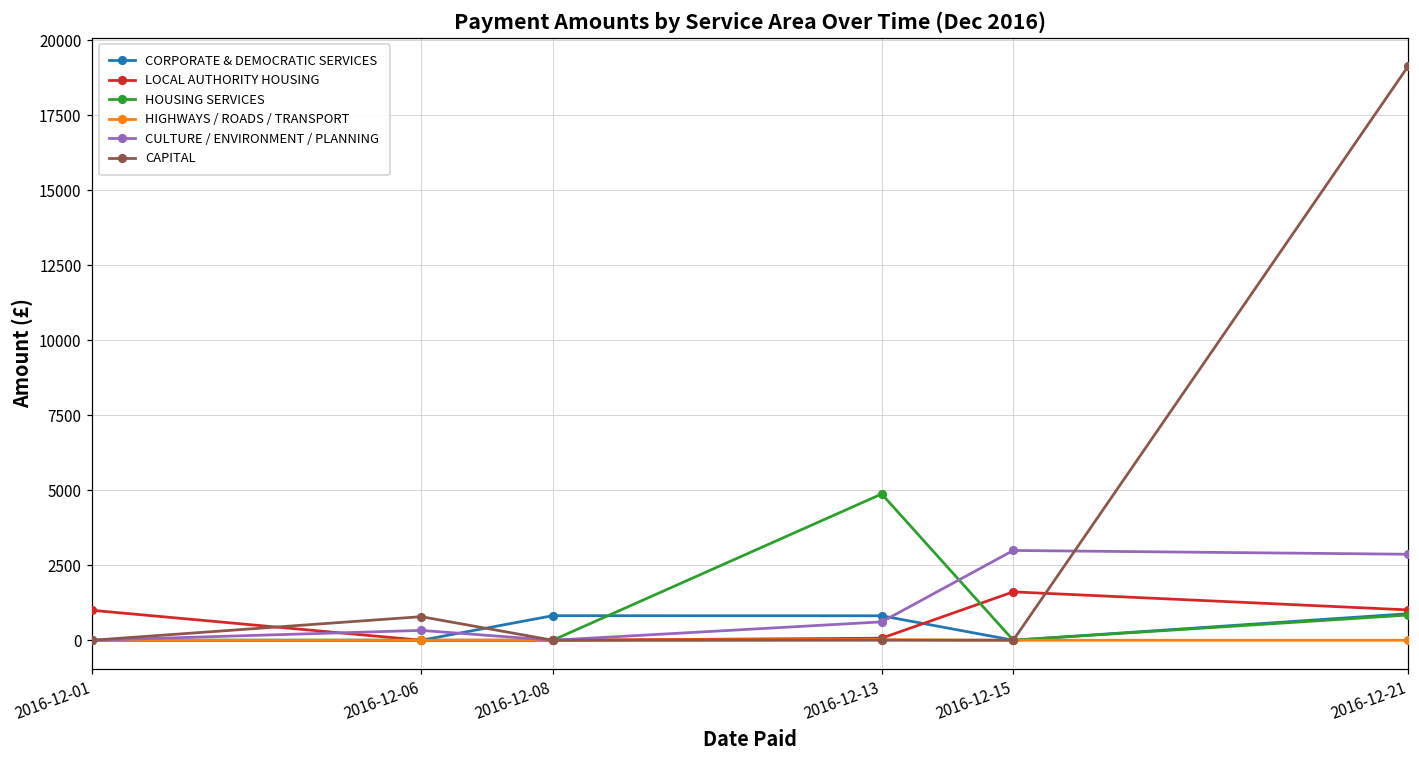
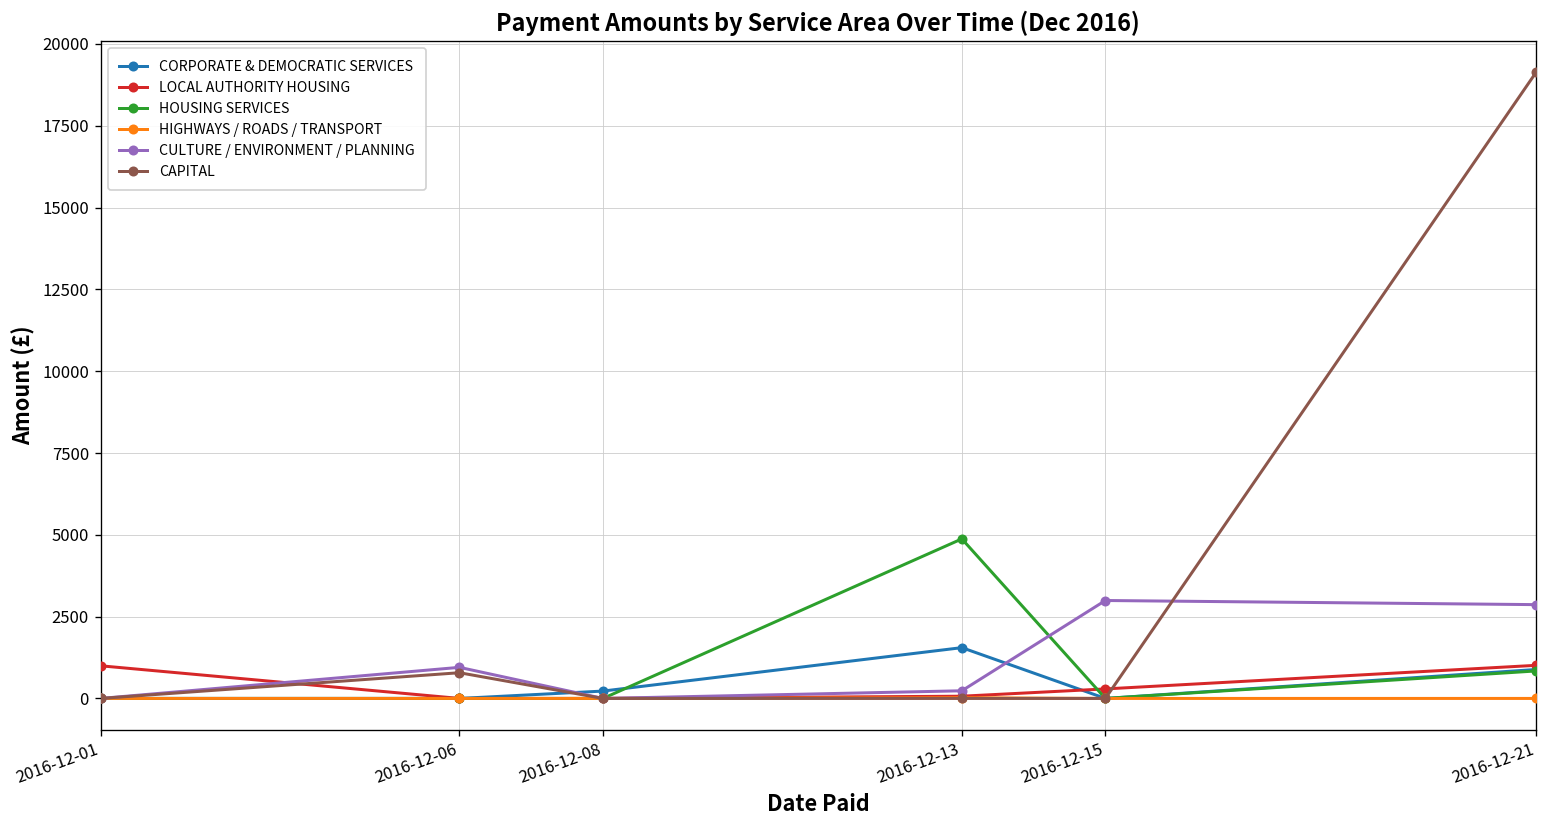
CULTURE / ENVIRONMENT / PLANNING, 2016-12-06: 300 -> 1000
CORPORATE & DEMOCRATIC SERVICES, 2016-12-08: 800 -> 200
CORPORATE & DEMOCRATIC SERVICES, 2016-12-13: 800 -> 1600
CULTURE / ENVIRONMENT / PLANNING, 2016-12-13: 600 -> 200
LOCAL AUTHORITY HOUSING, 2016-12-15: 1600 -> 300
